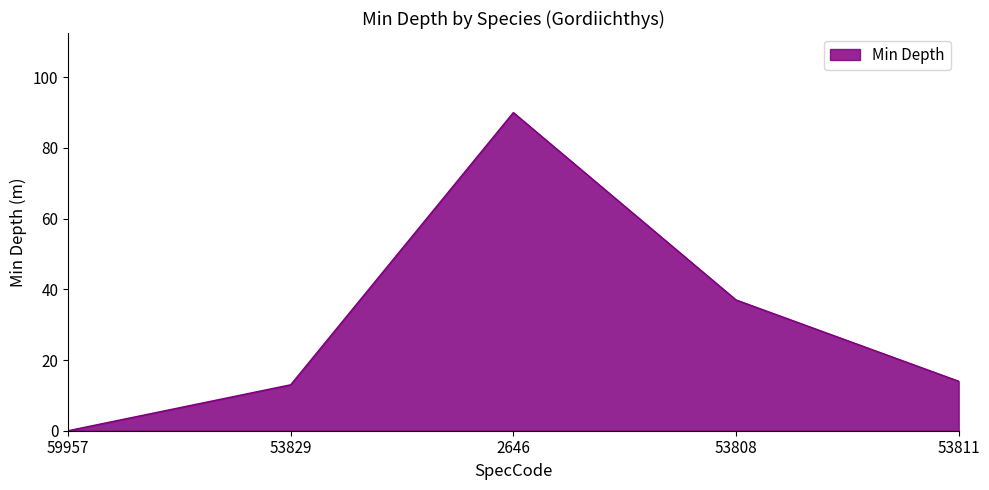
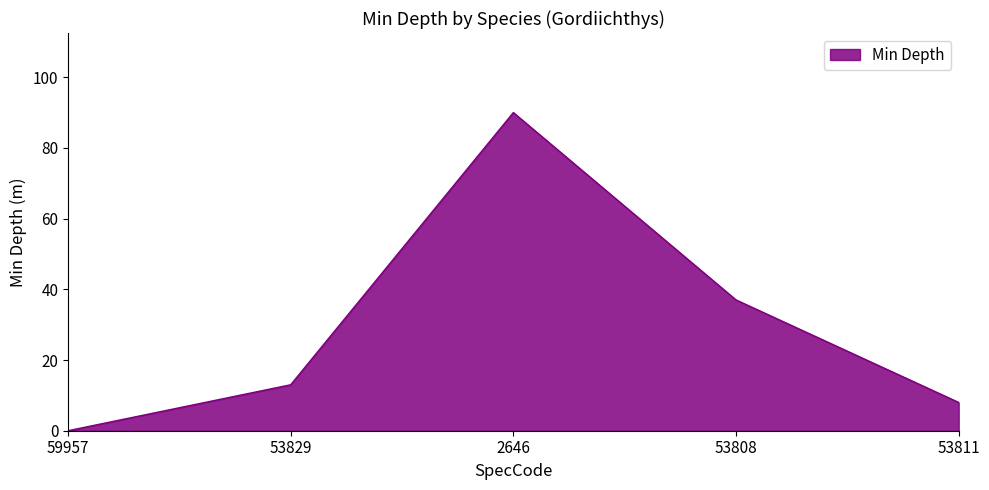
53811: 14 -> 8
